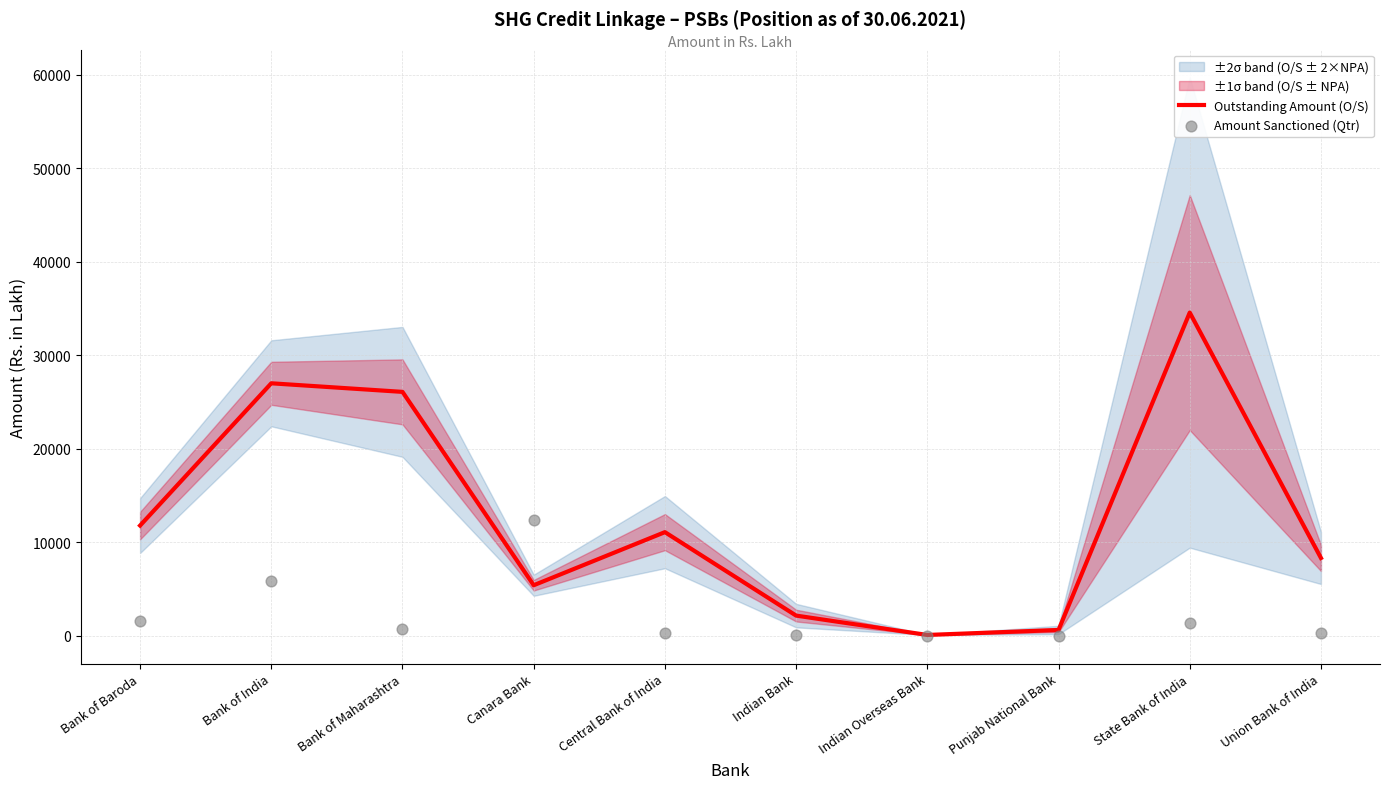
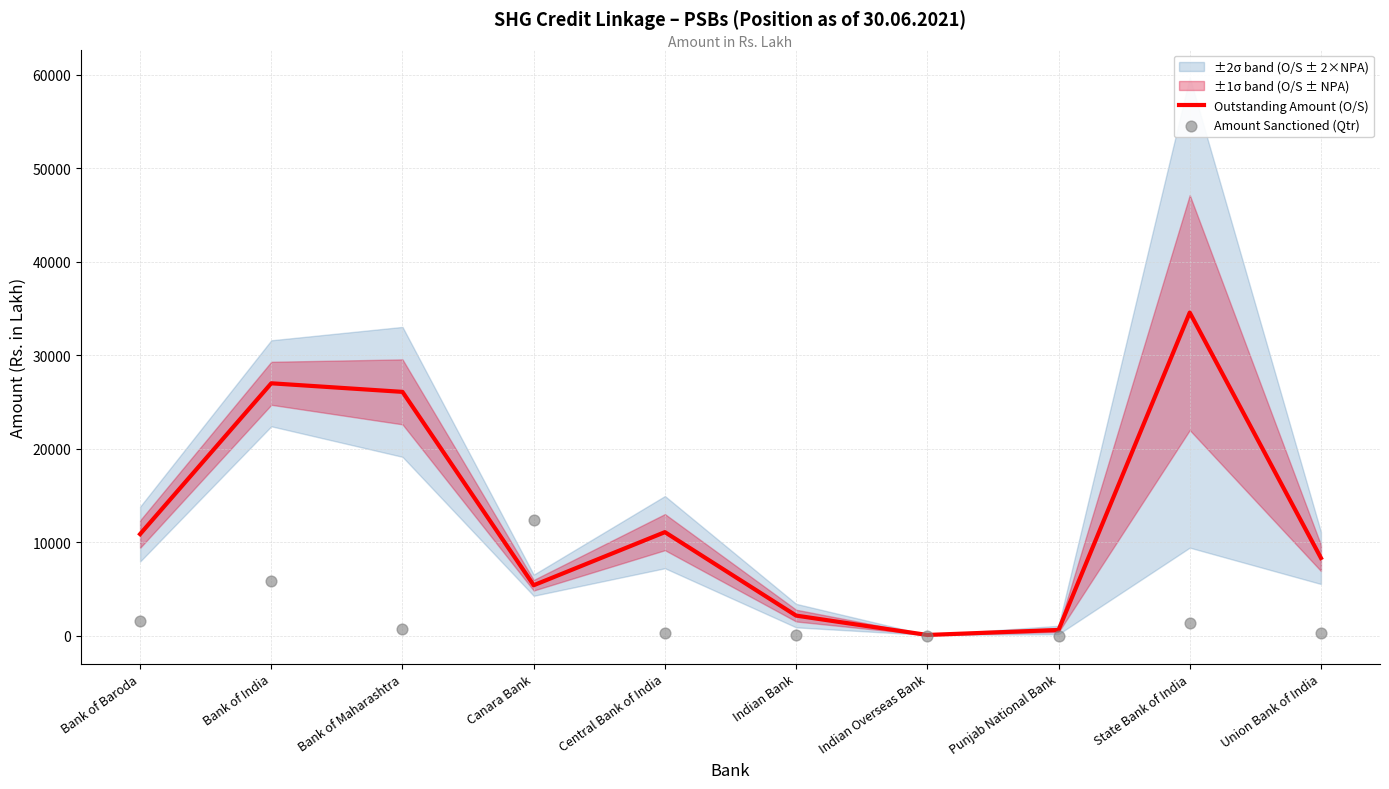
Outstanding Amount (O/S), Bank of Baroda: 12000 -> 11000
